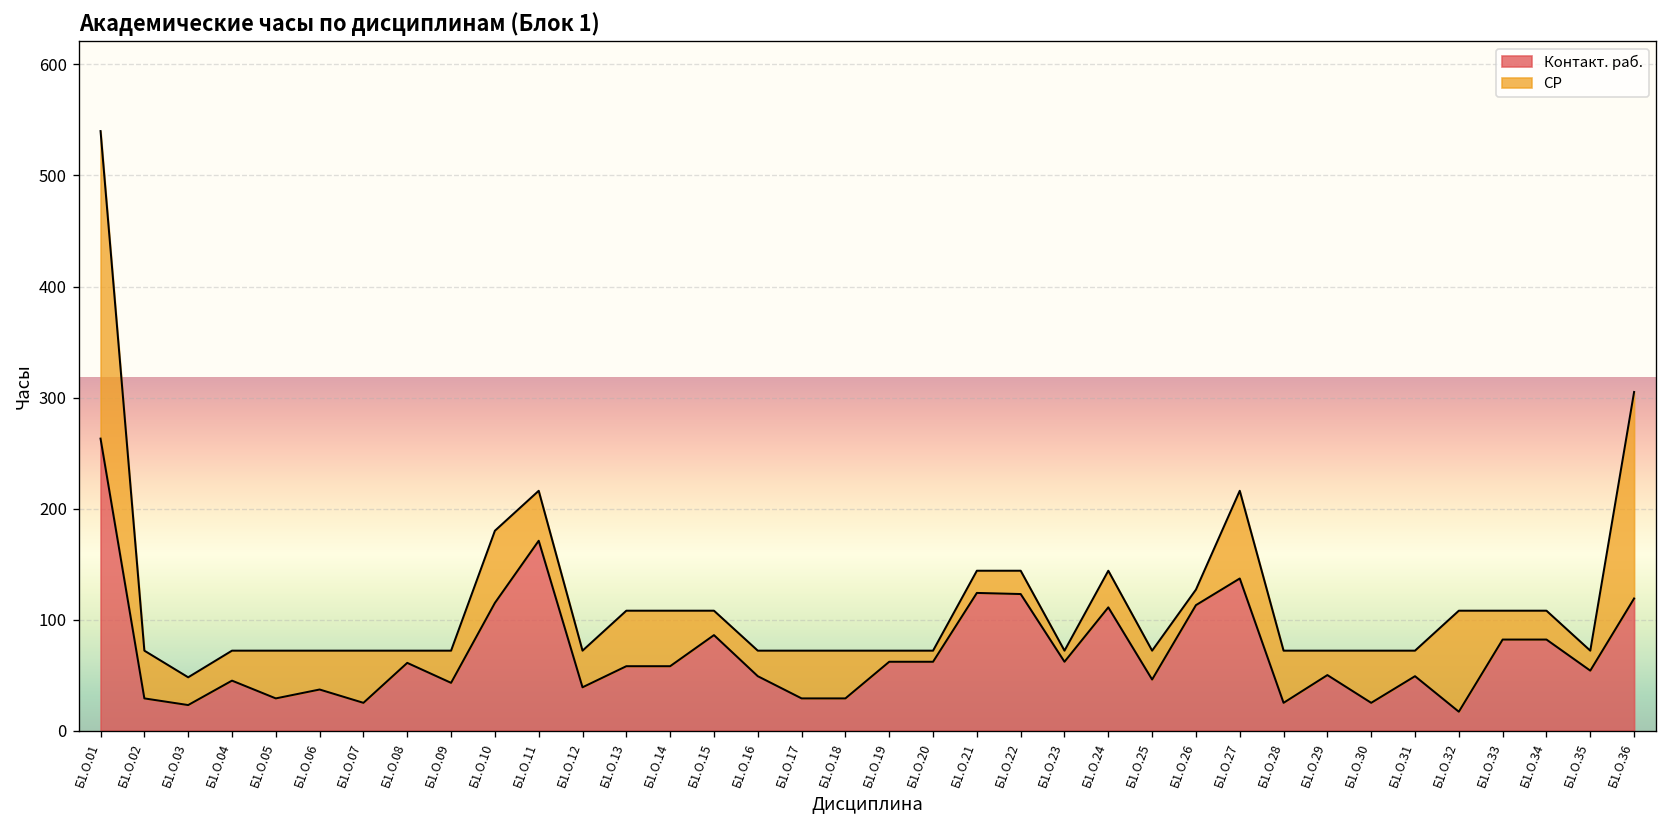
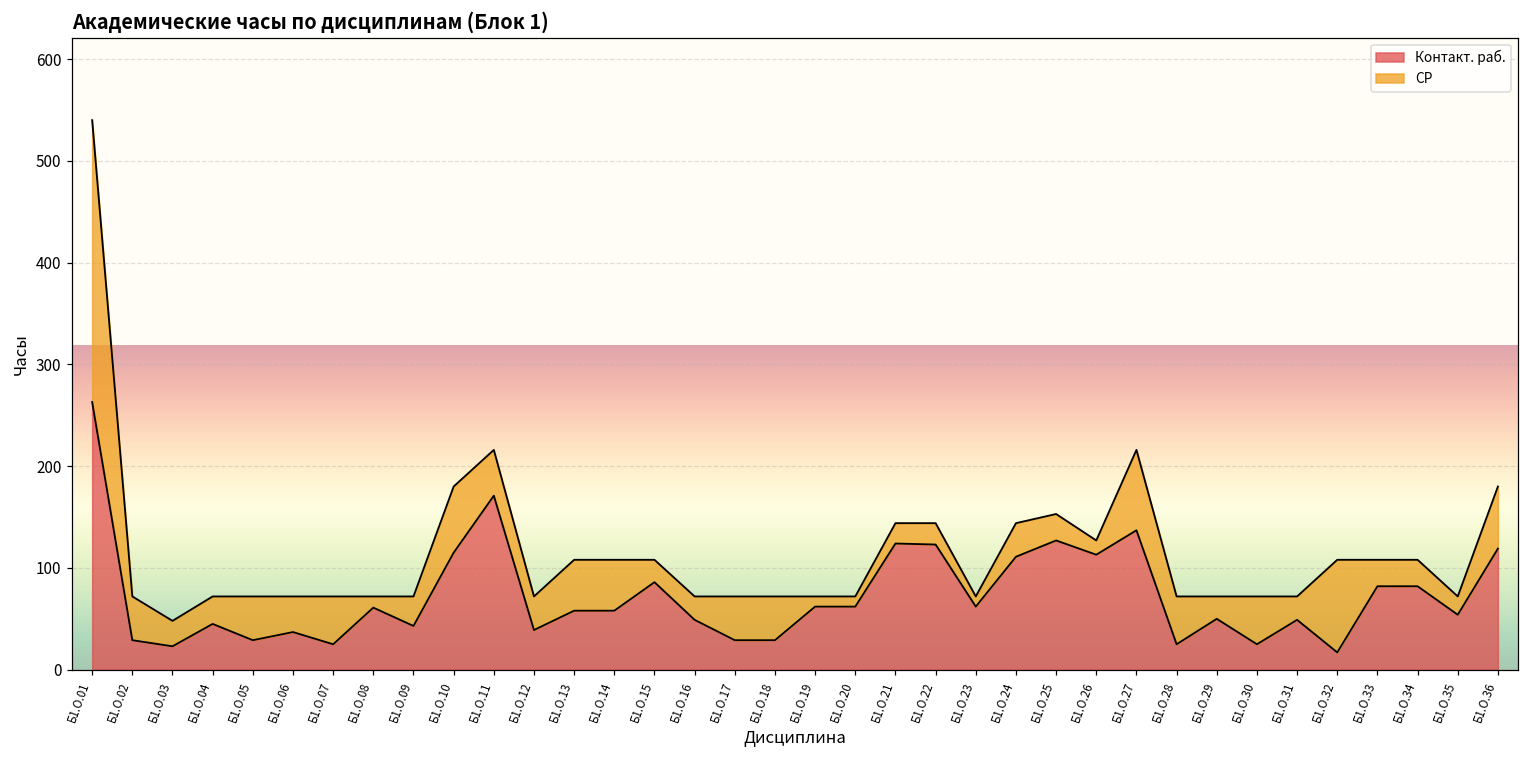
Контакт. раб., Б1.О.25: 50 -> 130
СР, Б1.О.36: 190 -> 60
